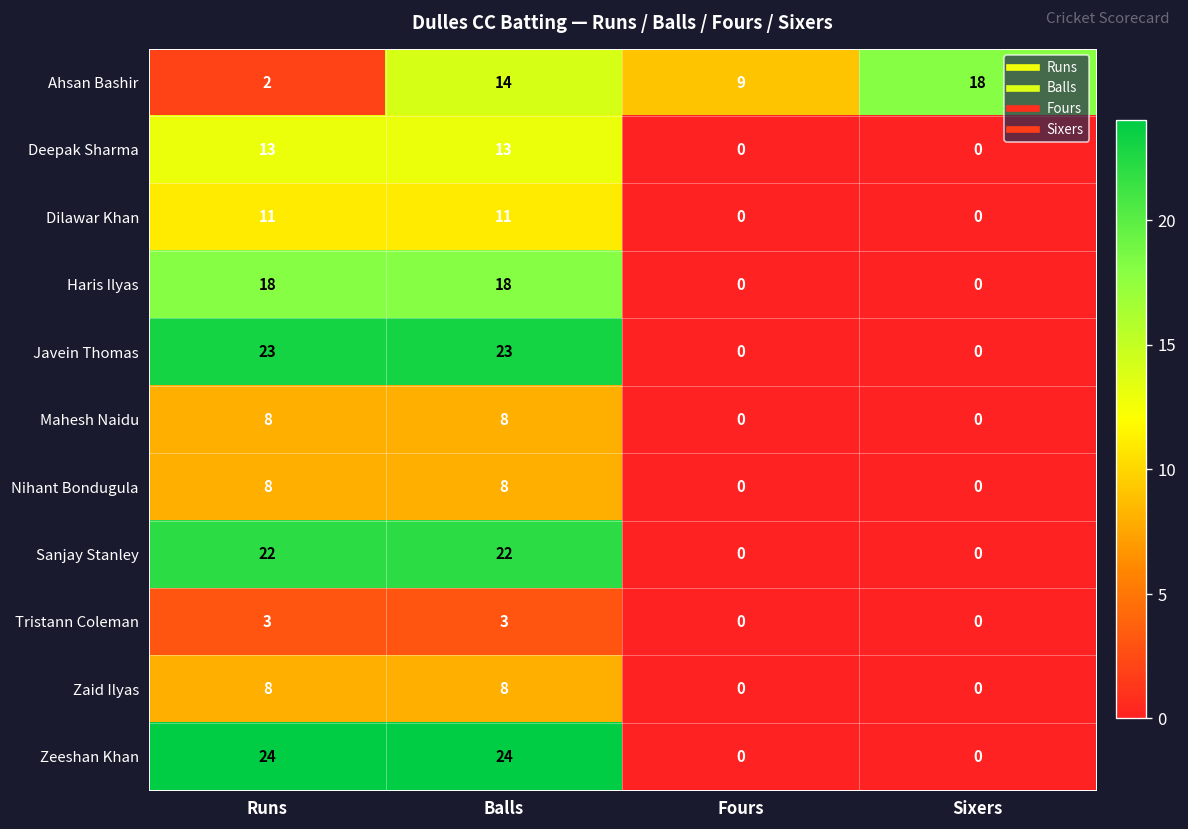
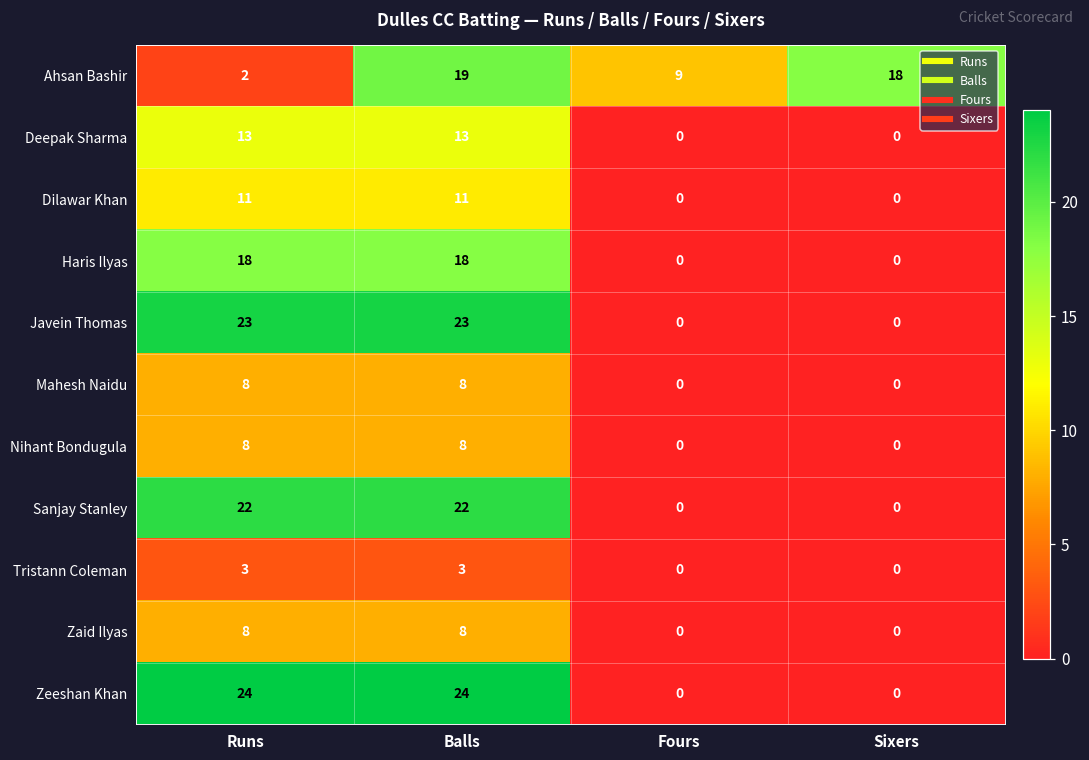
Ahsan Bashir, Balls: 14 -> 19
